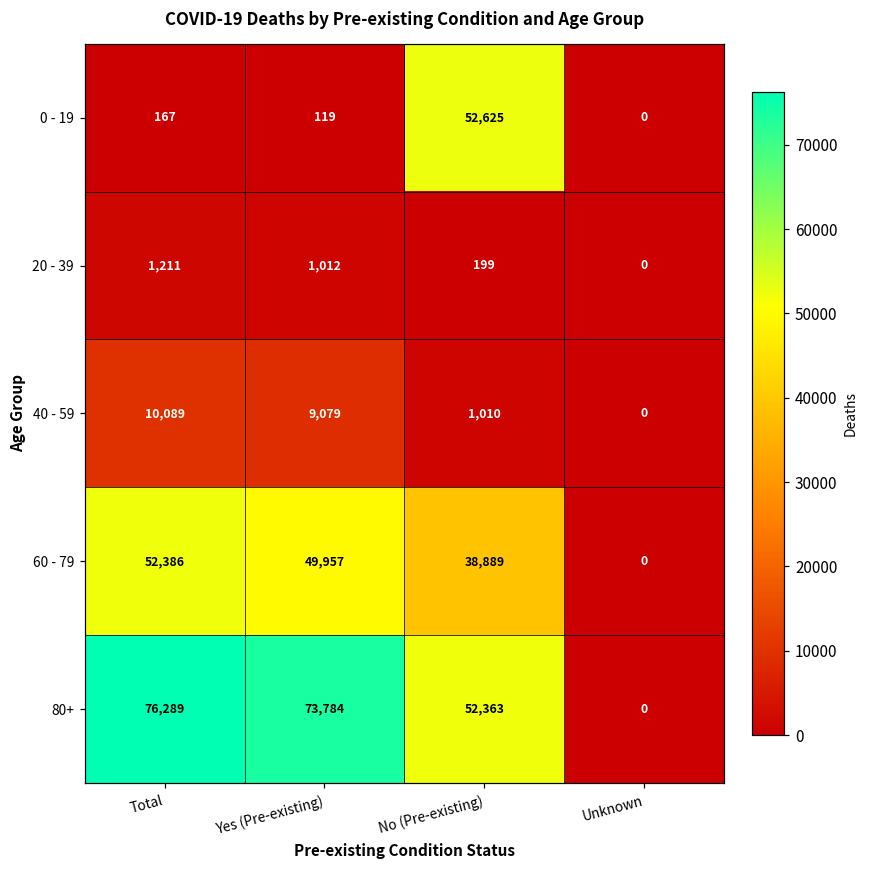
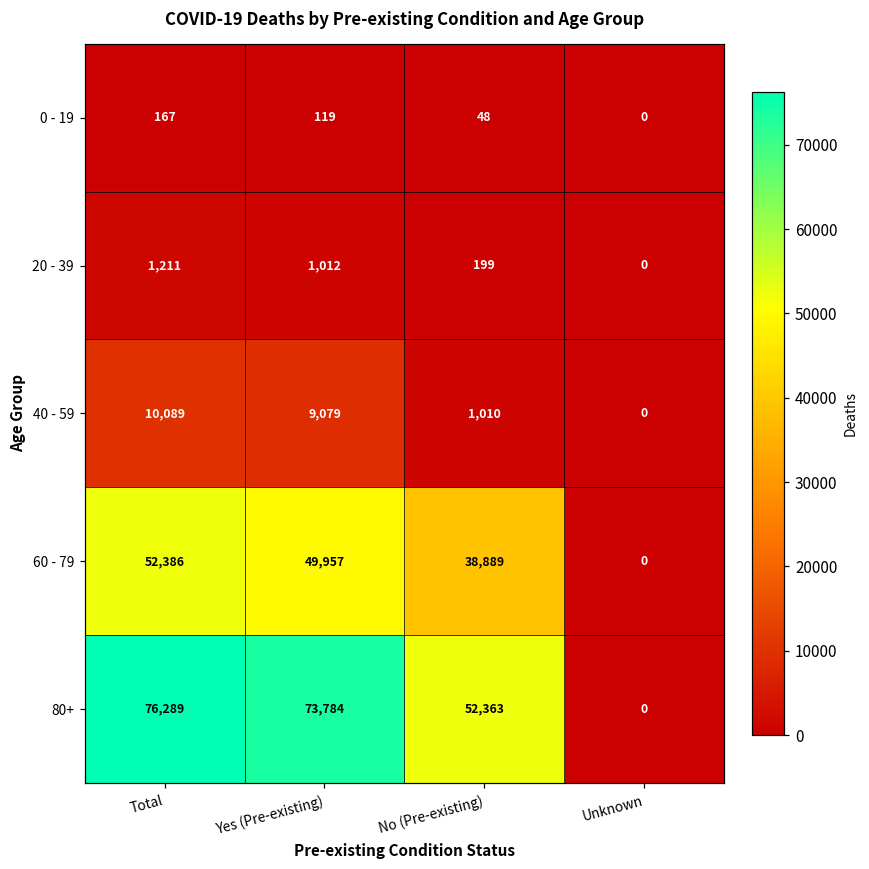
0 - 19, No (Pre-existing): 52,625 -> 48
